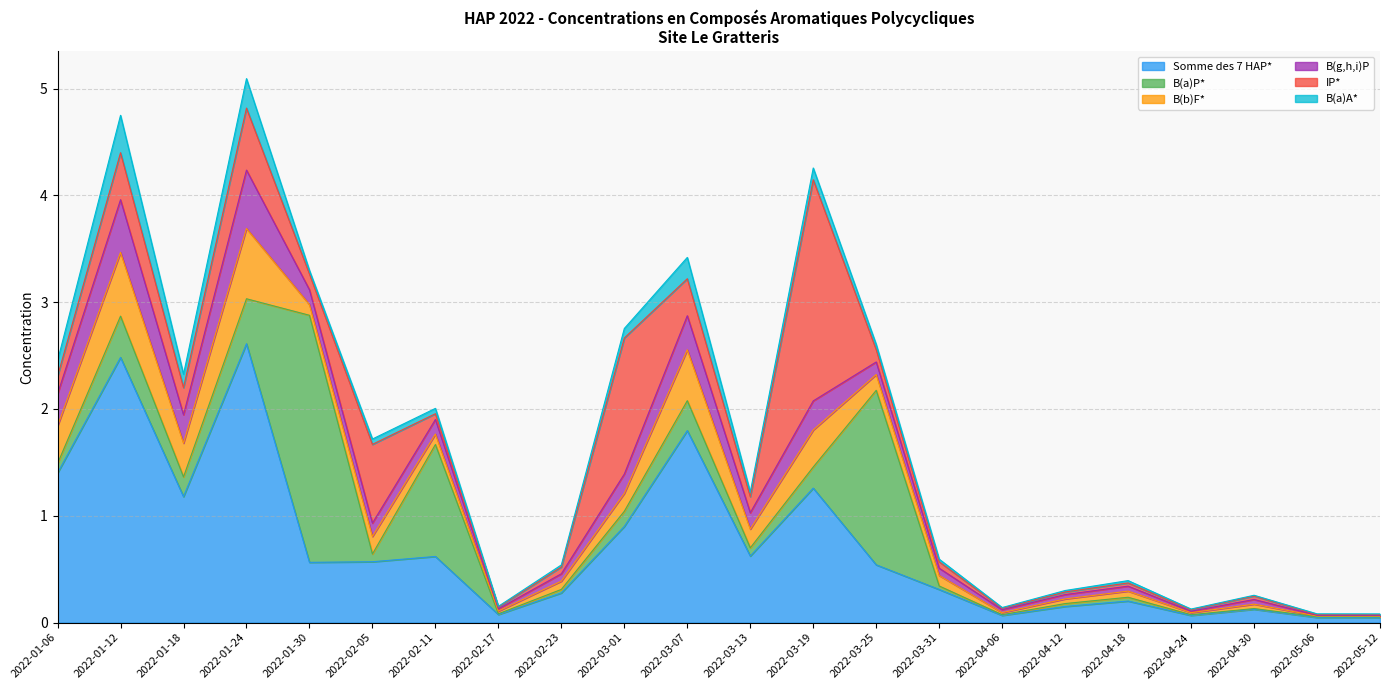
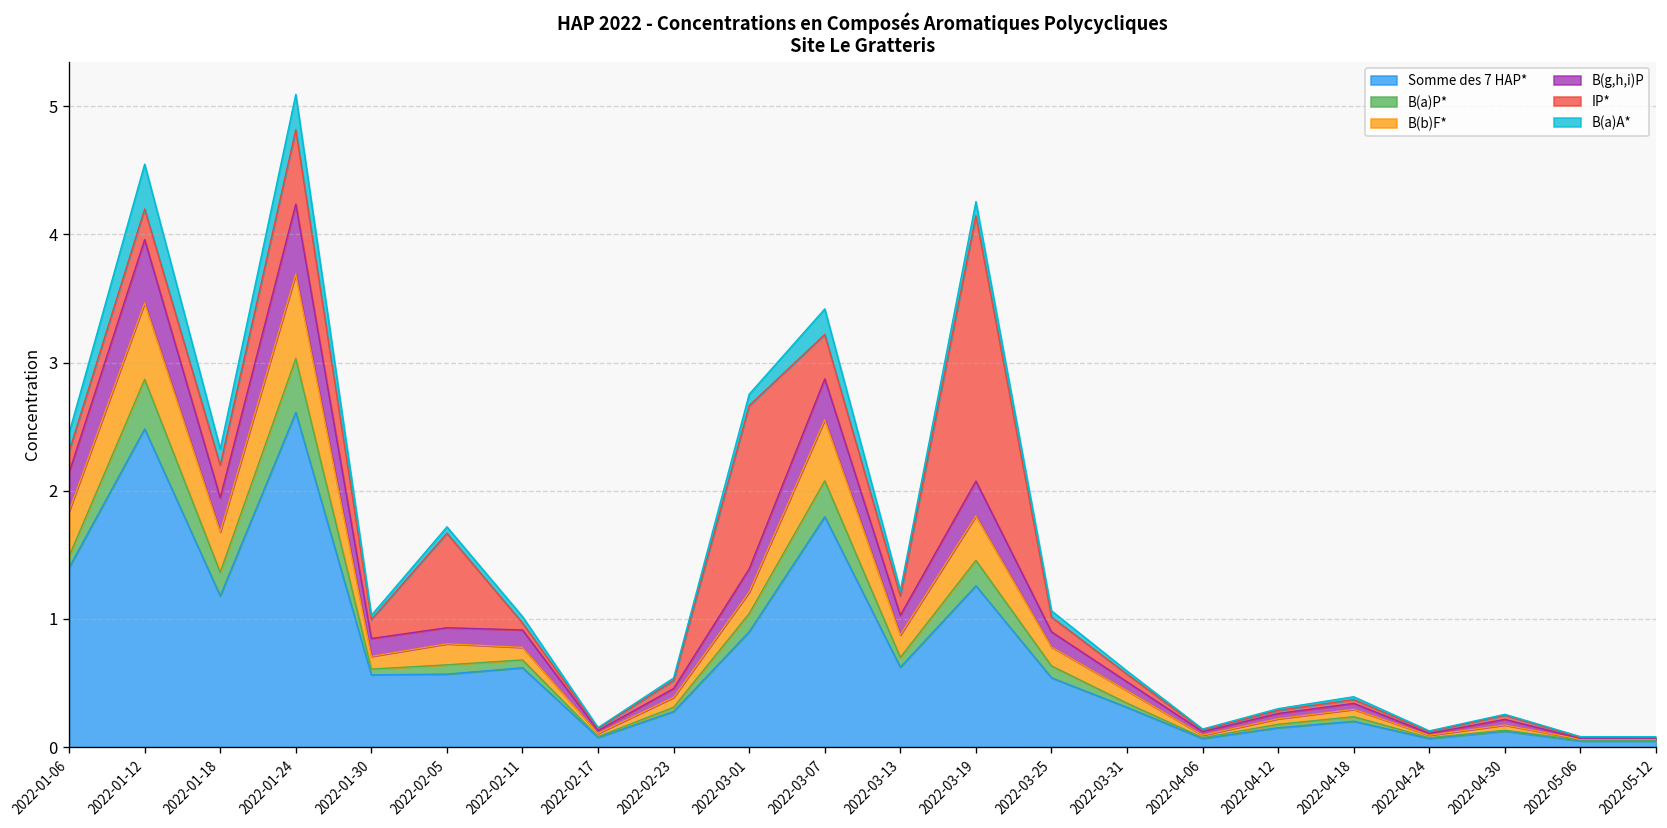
IP*, 2022-01-12: 0.44 -> 0.24
B(a)P*, 2022-01-30: 2.31 -> 0.04
B(a)P*, 2022-02-11: 1.05 -> 0.06
B(a)P*, 2022-03-25: 1.63 -> 0.09
